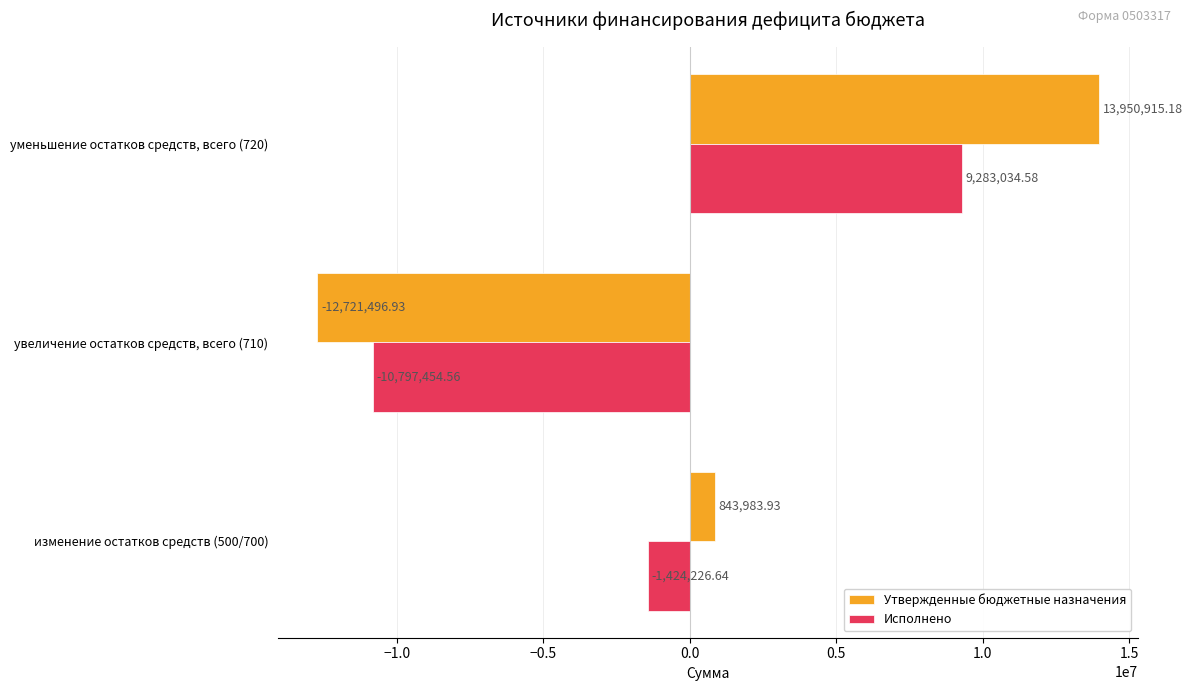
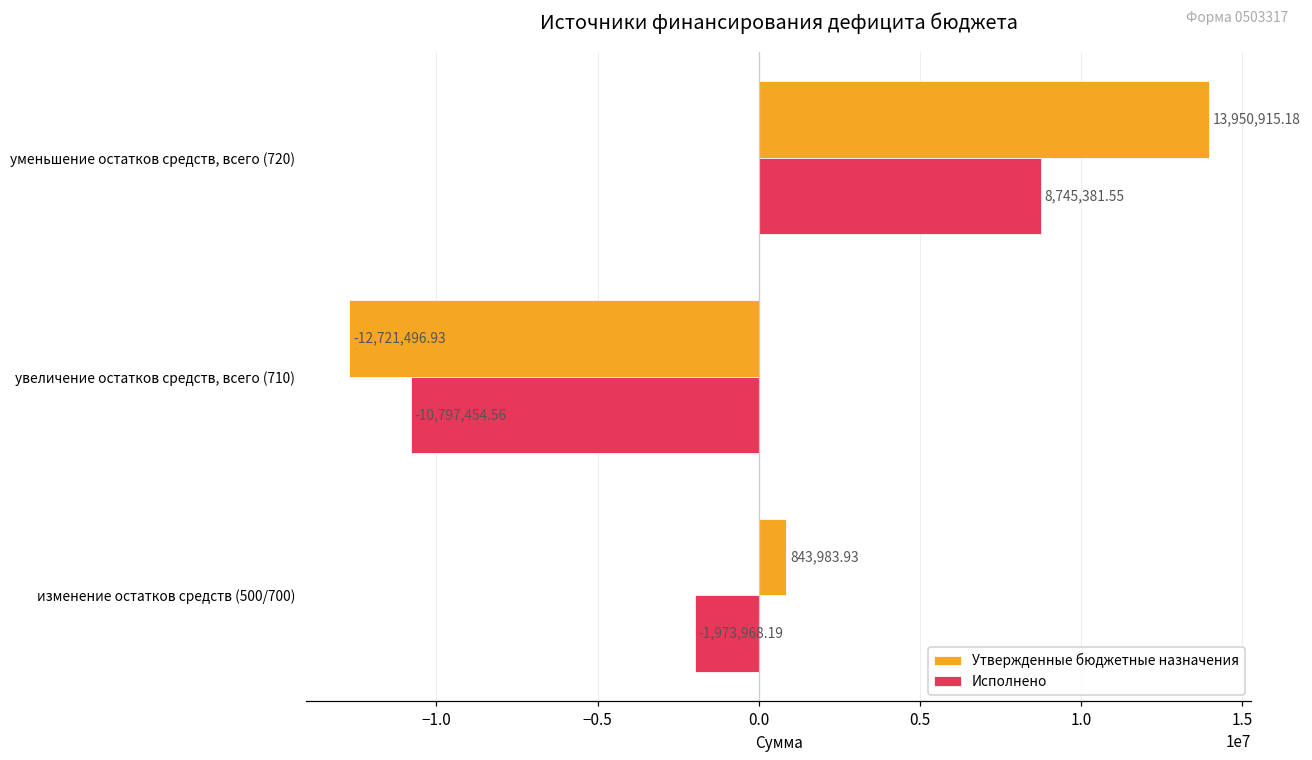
Исполнено, уменьшение остатков средств, всего (720): 9,283,034.58 -> 8,745,381.55
Исполнено, изменение остатков средств (500/700): -1,424,226.64 -> -1,973,968.19
